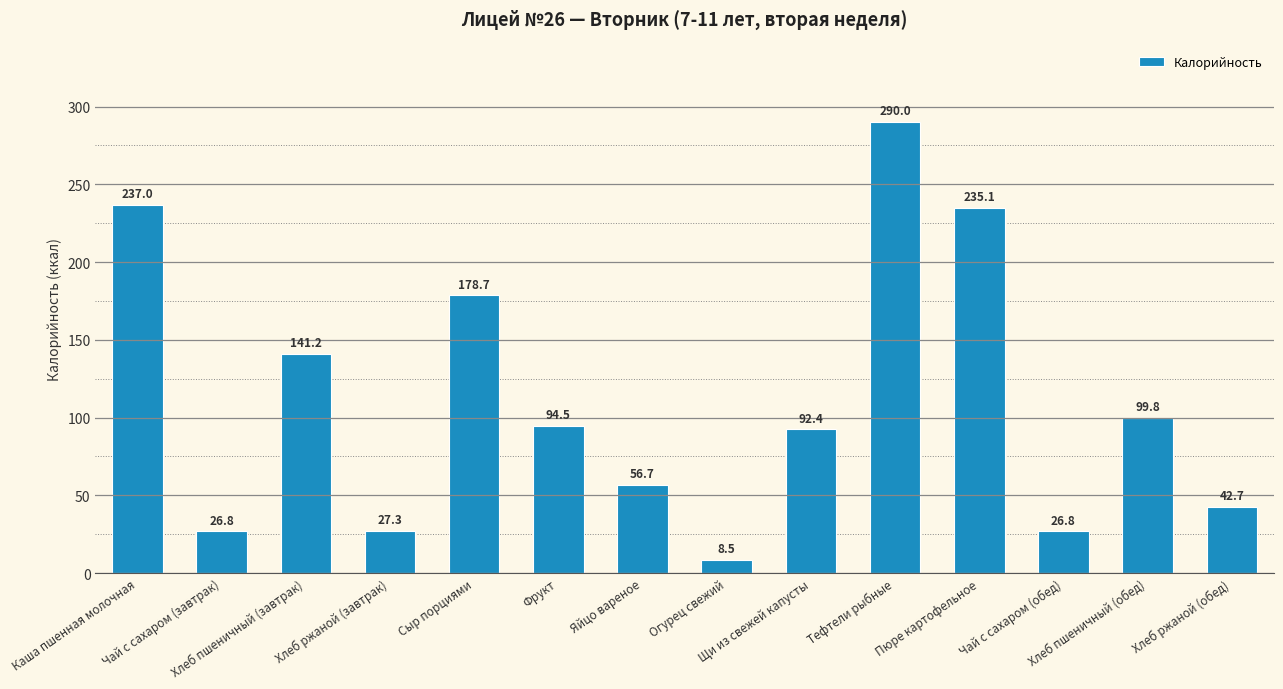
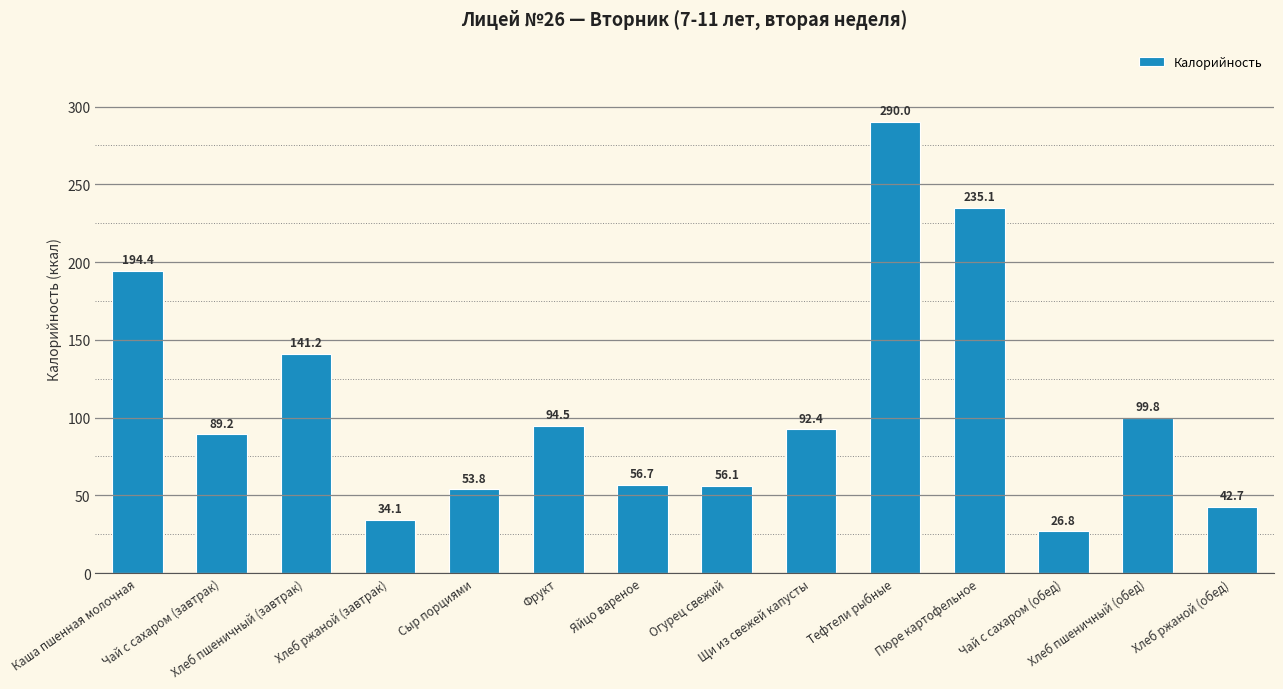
Каша пшенная молочная: 237.0 -> 194.4
Чай с сахаром (завтрак): 26.8 -> 89.2
Хлеб ржаной (завтрак): 27.3 -> 34.1
Сыр порциями: 178.7 -> 53.8
Огурец свежий: 8.5 -> 56.1
